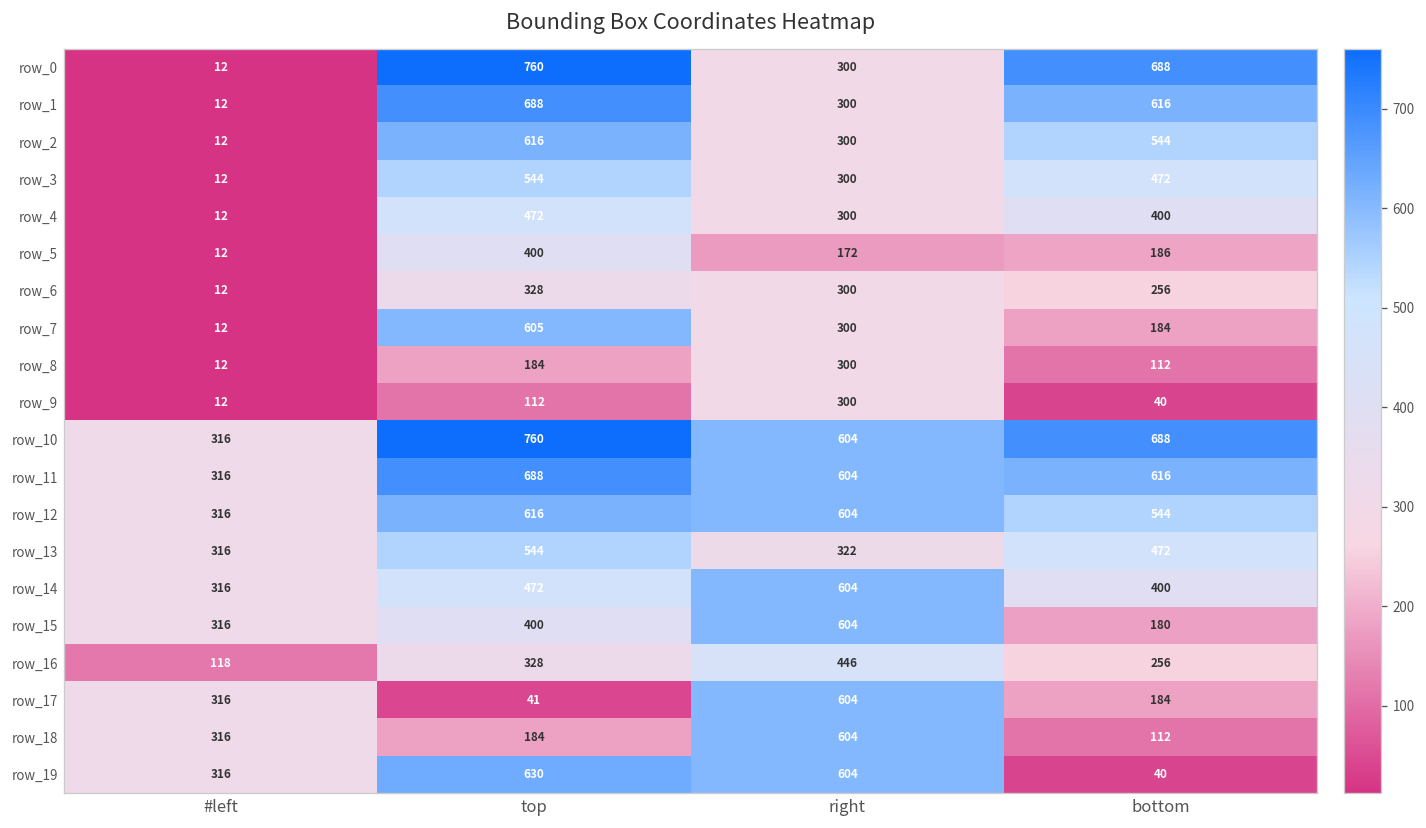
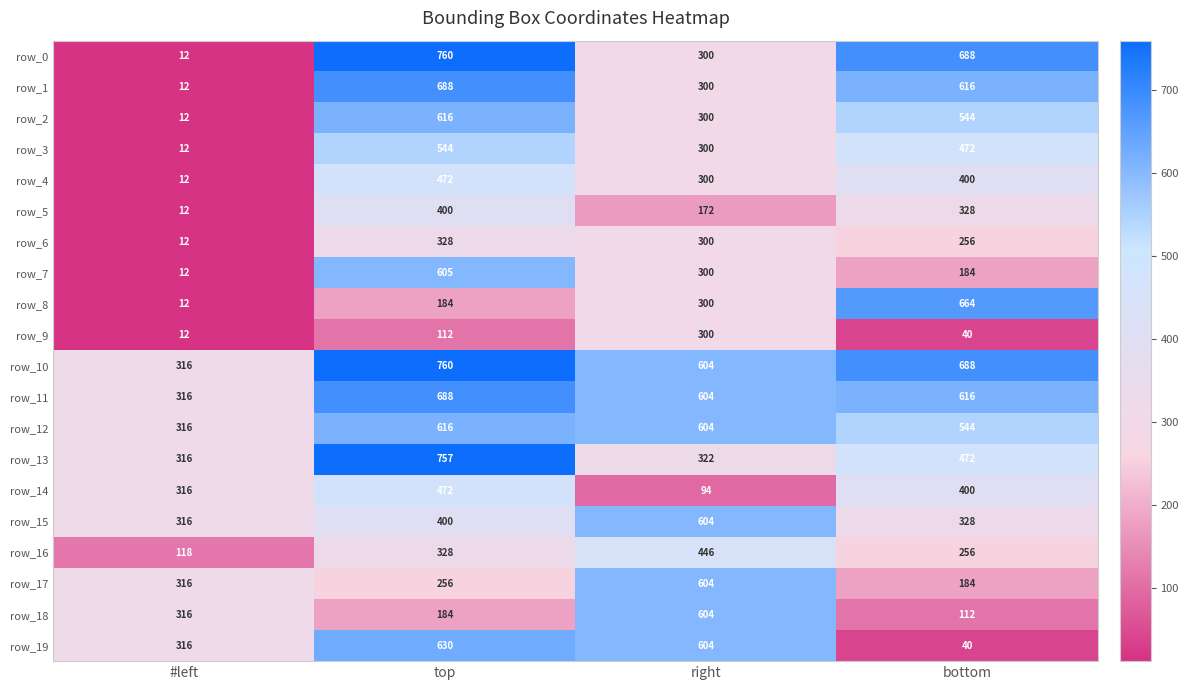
row_5, bottom: 186 -> 328
row_8, bottom: 112 -> 664
row_13, top: 544 -> 757
row_14, right: 604 -> 94
row_15, bottom: 180 -> 328
row_17, top: 41 -> 256
